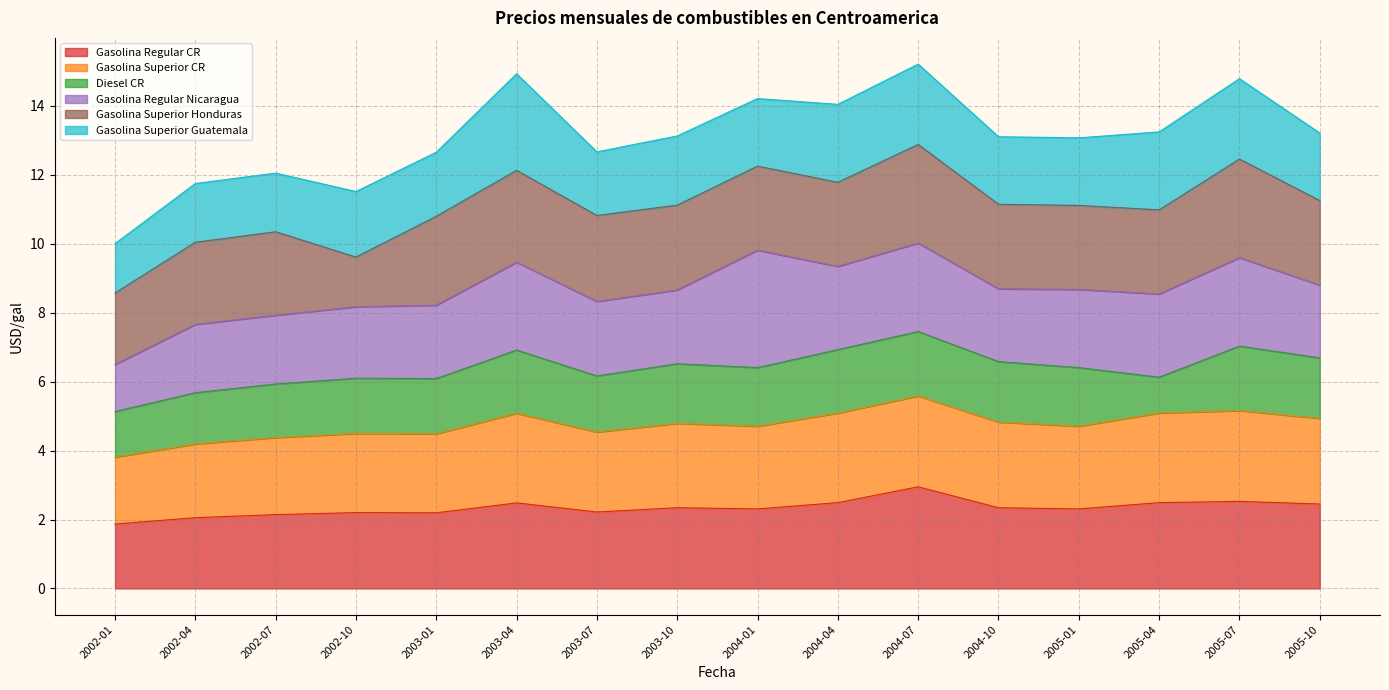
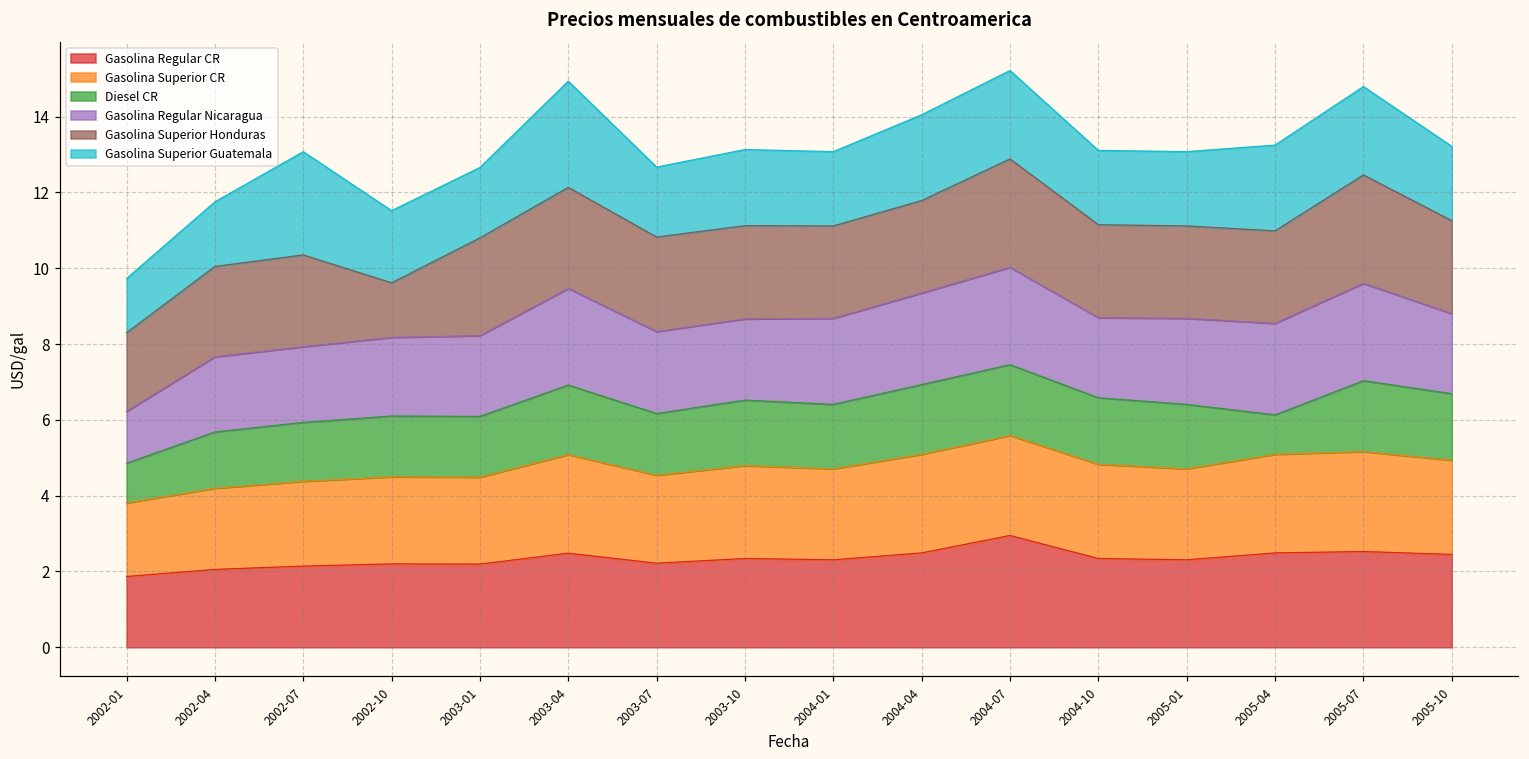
Diesel CR, 2002-01: 1.3 -> 1.0
Gasolina Superior Guatemala, 2002-07: 1.7 -> 2.7
Gasolina Regular Nicaragua, 2004-01: 3.4 -> 2.3
